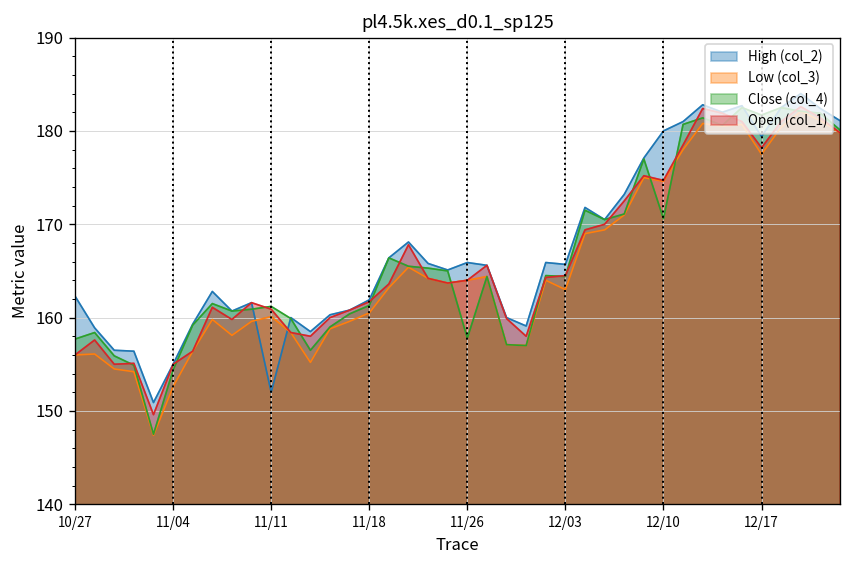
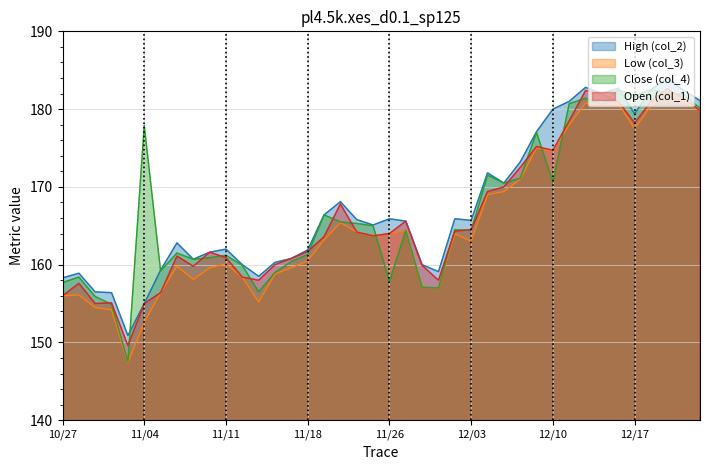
High (col_2), 10/27: 162 -> 158
Close (col_4), 11/04: 154 -> 178
High (col_2), 11/11: 152 -> 162
